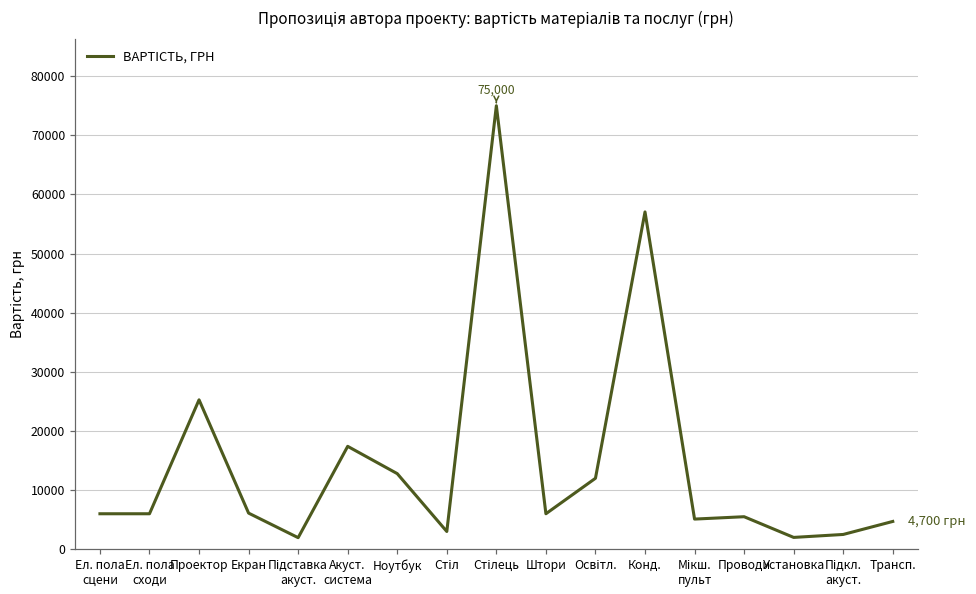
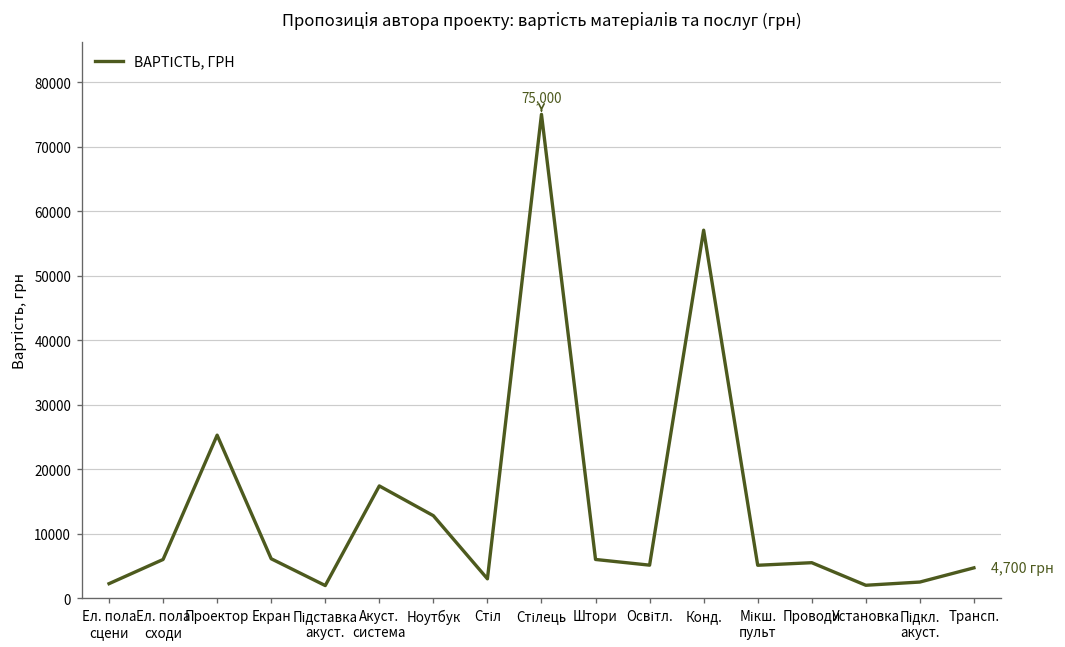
Ел. пола сцени: 6000 -> 2000
Освітл.: 12000 -> 5000
